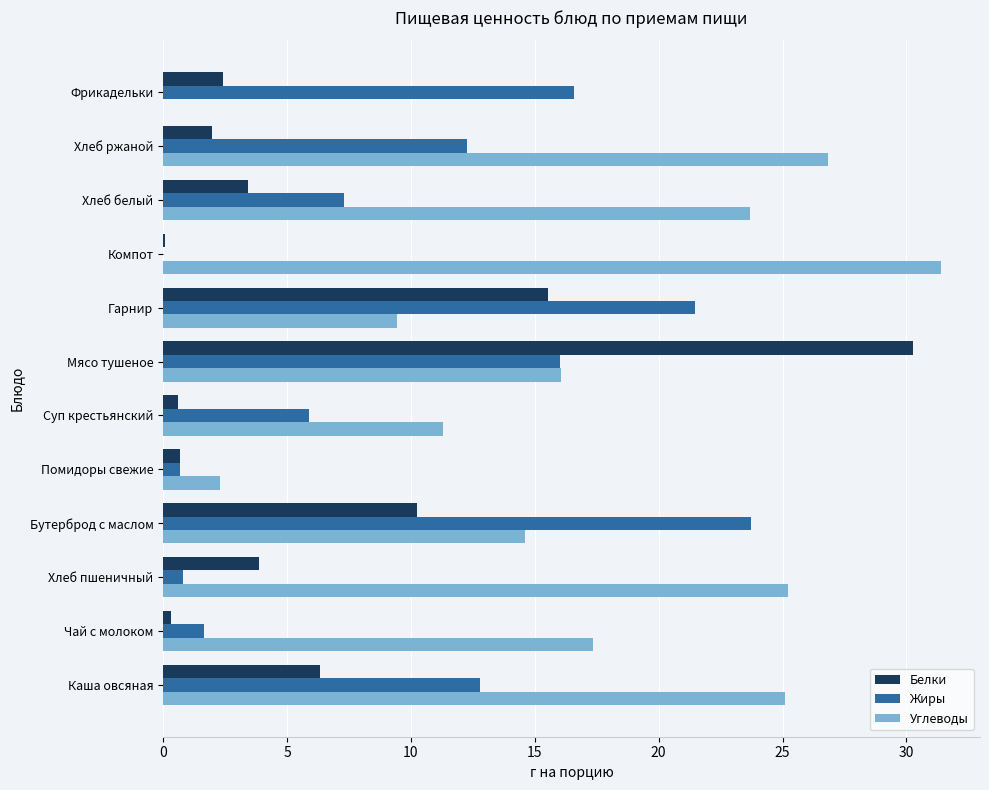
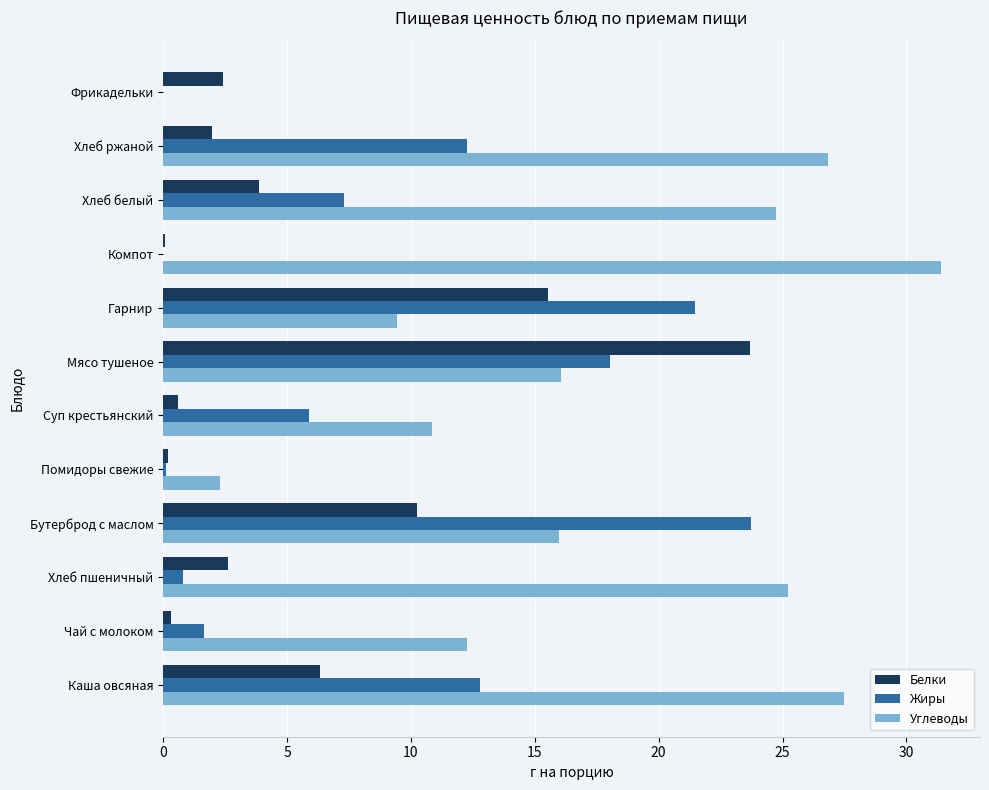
Жиры, Фрикадельки: 16.6 -> 0.0
Белки, Хлеб белый: 3.4 -> 3.9
Углеводы, Хлеб белый: 23.7 -> 24.8
Белки, Мясо тушеное: 30.3 -> 23.7
Жиры, Мясо тушеное: 16.0 -> 18.1
Углеводы, Суп крестьянский: 11.3 -> 10.9
Белки, Помидоры свежие: 0.7 -> 0.2
Жиры, Помидоры свежие: 0.7 -> 0.1
Углеводы, Бутерброд с маслом: 14.6 -> 16.0
Белки, Хлеб пшеничный: 3.9 -> 2.6
Углеводы, Чай с молоком: 17.4 -> 12.3
Углеводы, Каша овсяная: 25.1 -> 27.5
